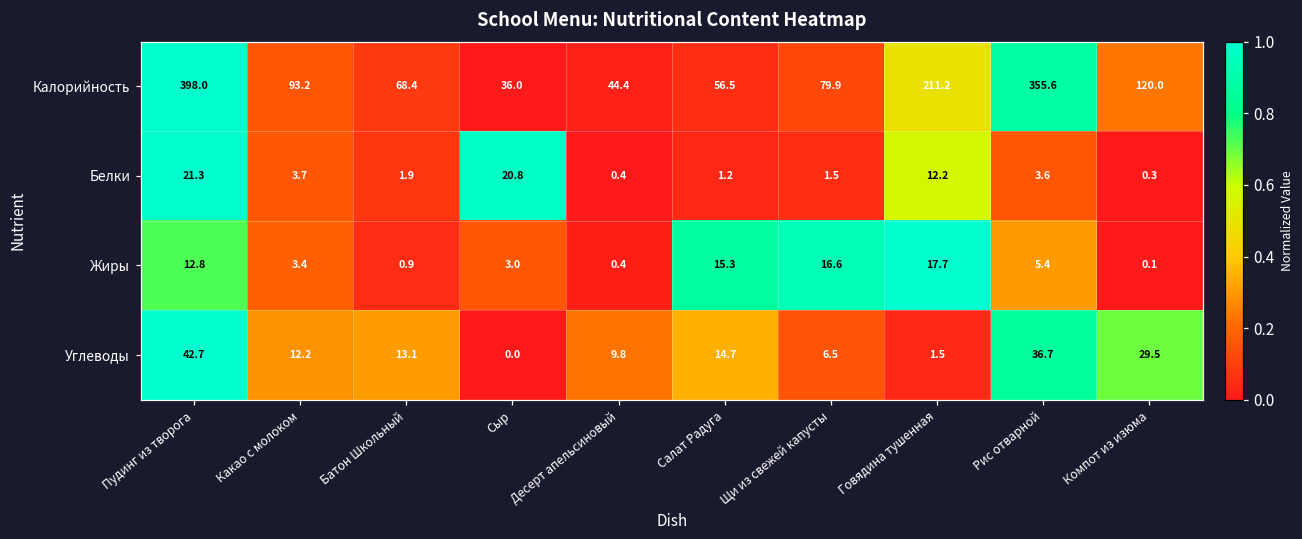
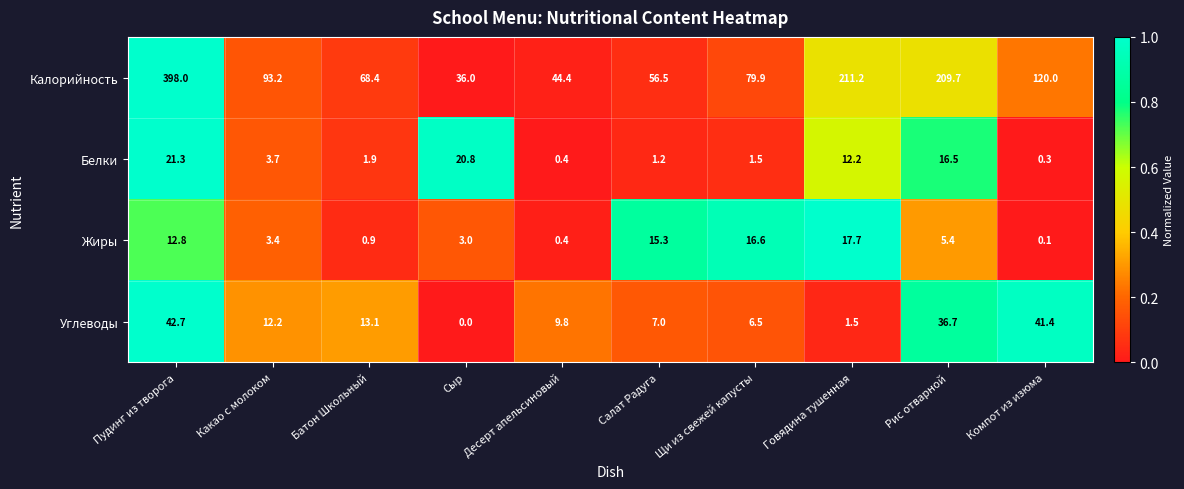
Калорийность, Рис отварной: 355.6 -> 209.7
Белки, Рис отварной: 3.6 -> 16.5
Углеводы, Салат Радуга: 14.7 -> 7.0
Углеводы, Компот из изюма: 29.5 -> 41.4
